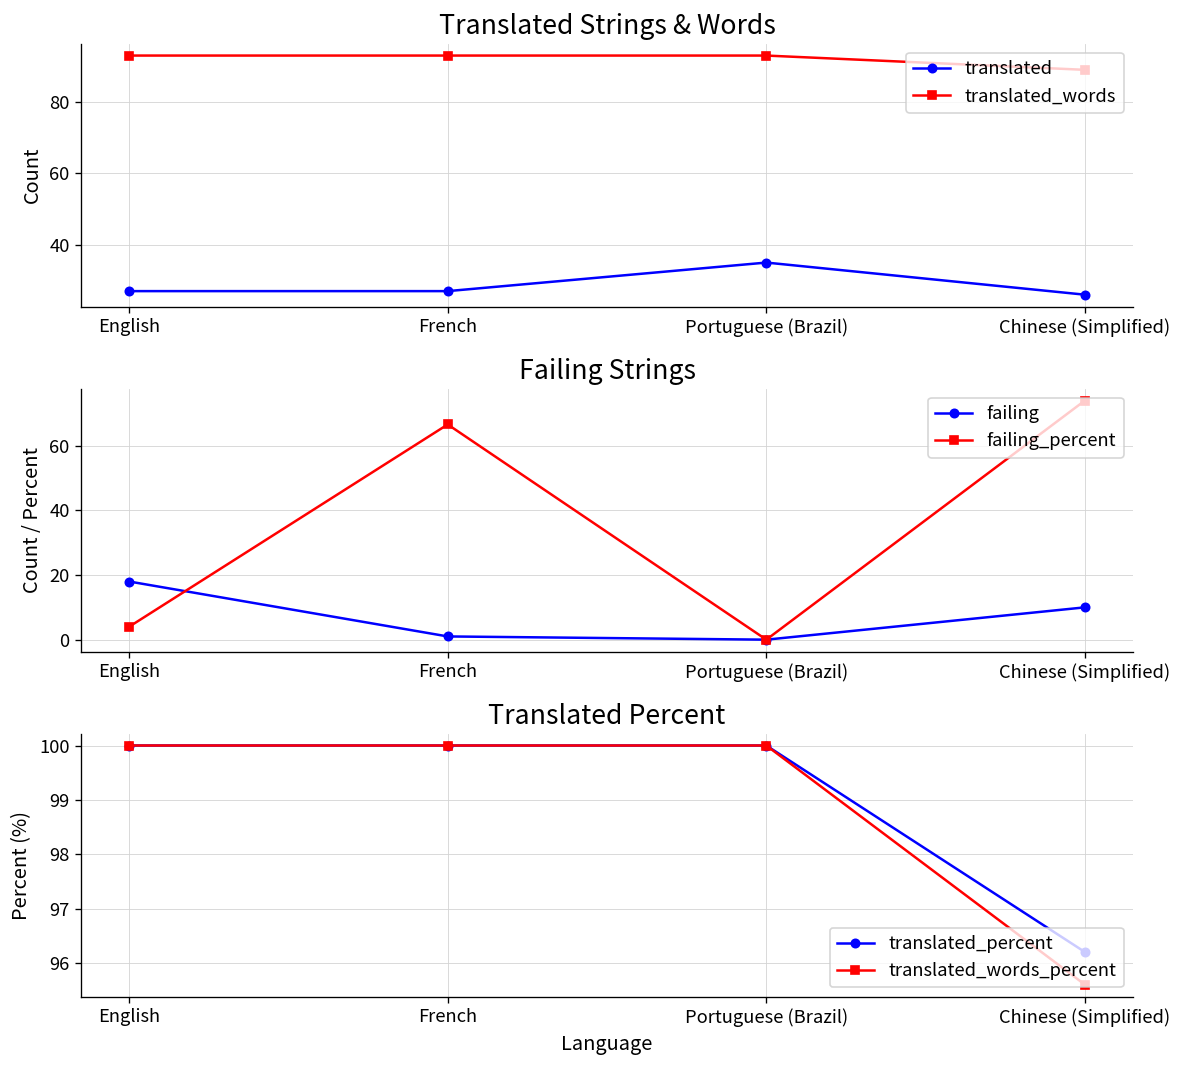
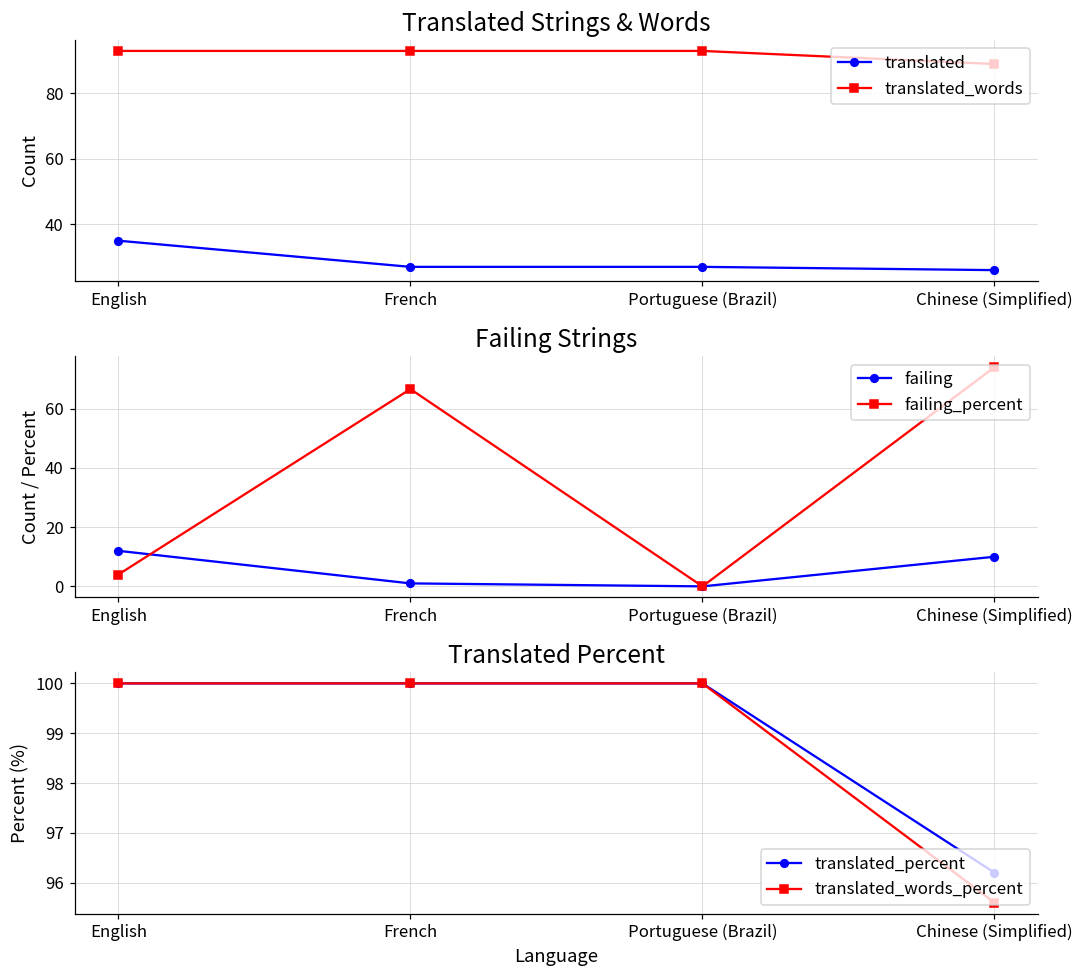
Translated Strings & Words, translated, English: 27 -> 35
Translated Strings & Words, translated, Portuguese (Brazil): 35 -> 27
Failing Strings, failing, English: 18 -> 12
